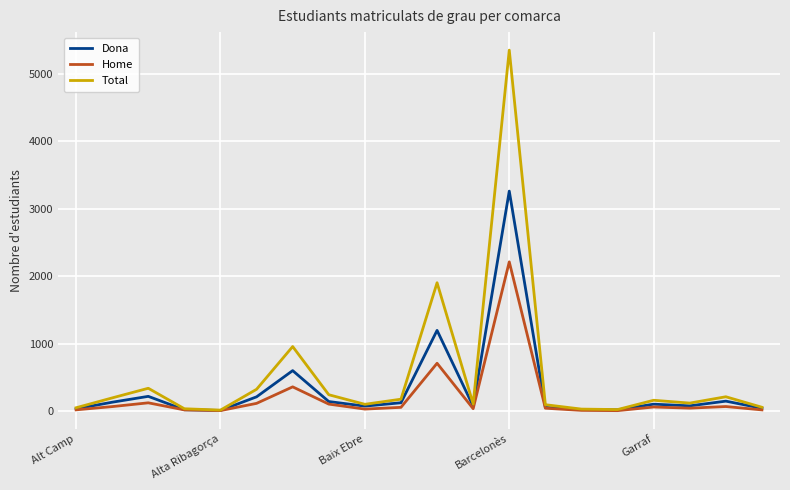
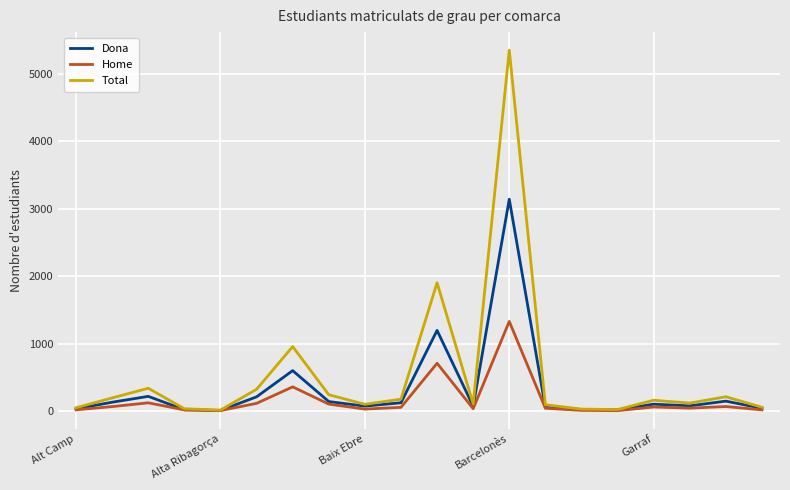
Dona, Barcelonès: 3300 -> 3100
Home, Barcelonès: 2200 -> 1300
